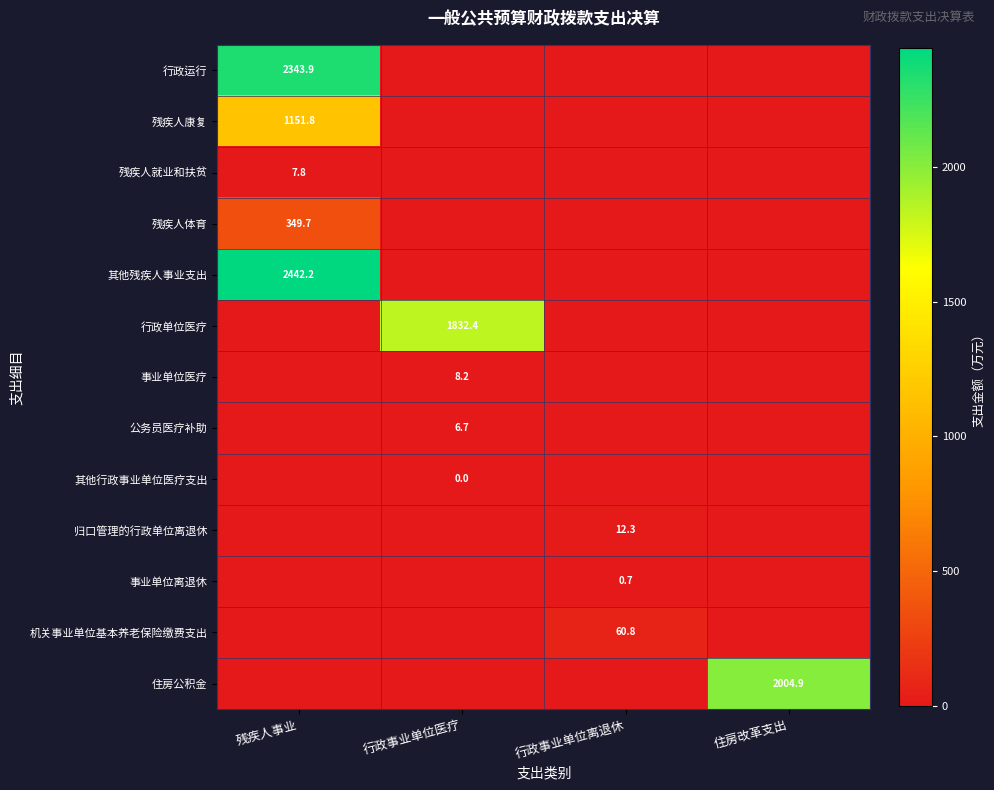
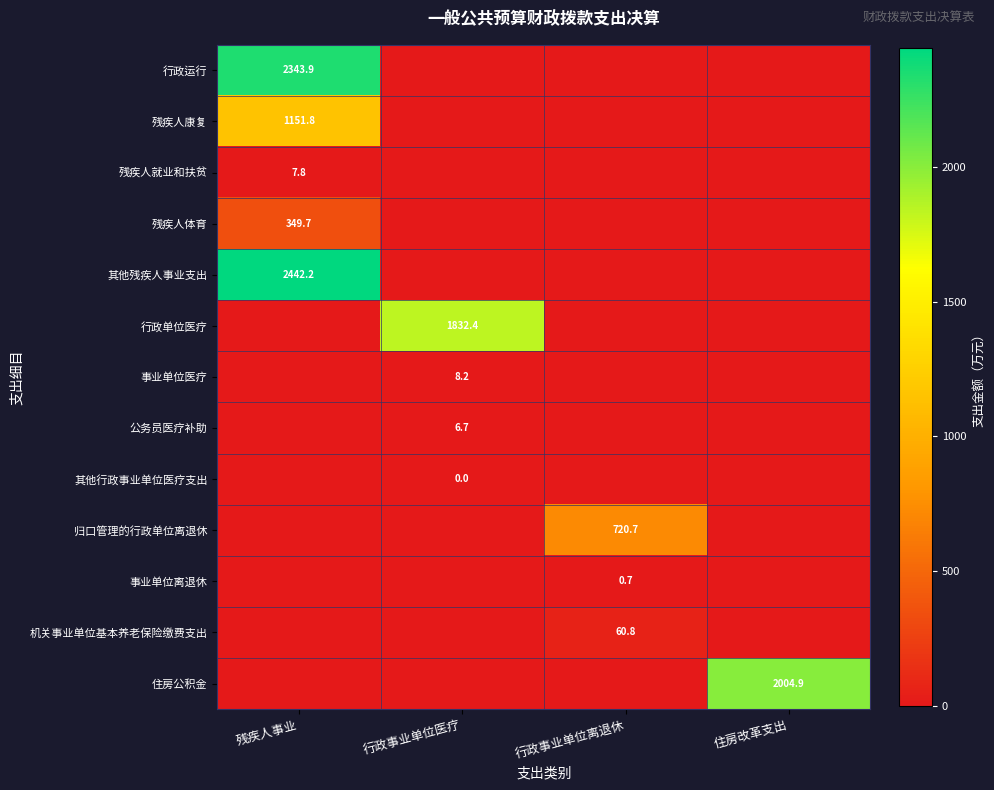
归口管理的行政单位离退休, 行政事业单位离退休: 12.3 -> 720.7
